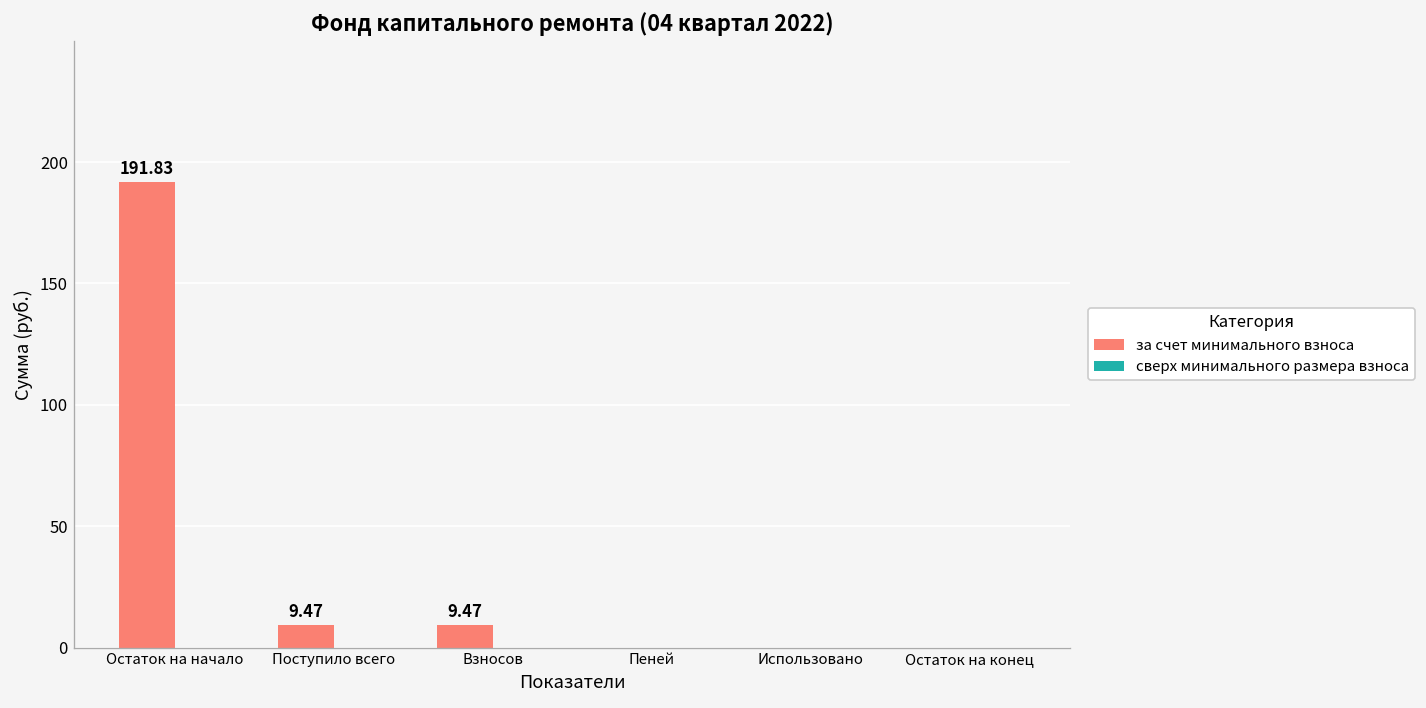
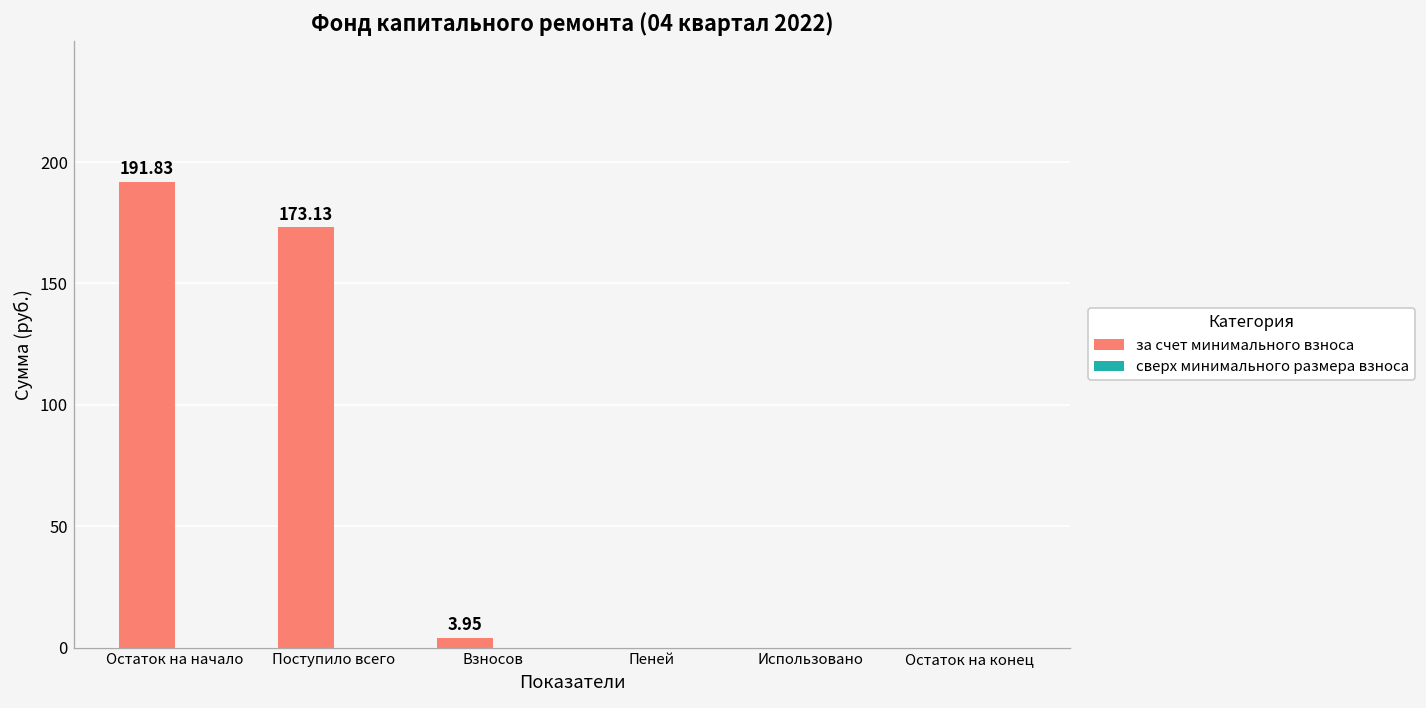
за счет минимального взноса, Поступило всего: 9.47 -> 173.13
за счет минимального взноса, Взносов: 9.47 -> 3.95
